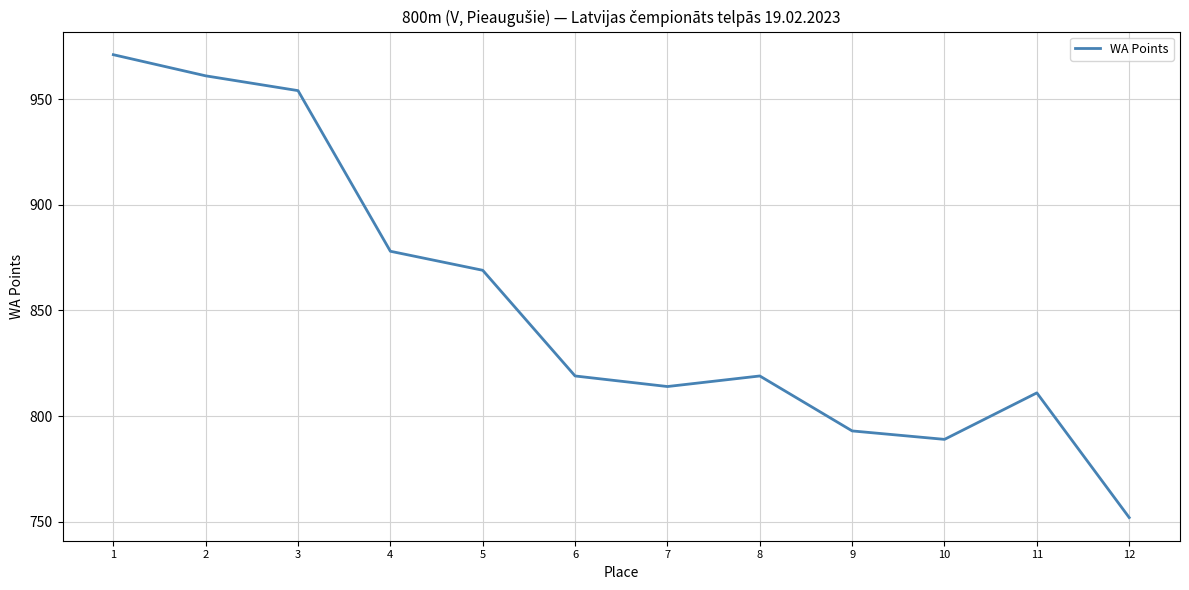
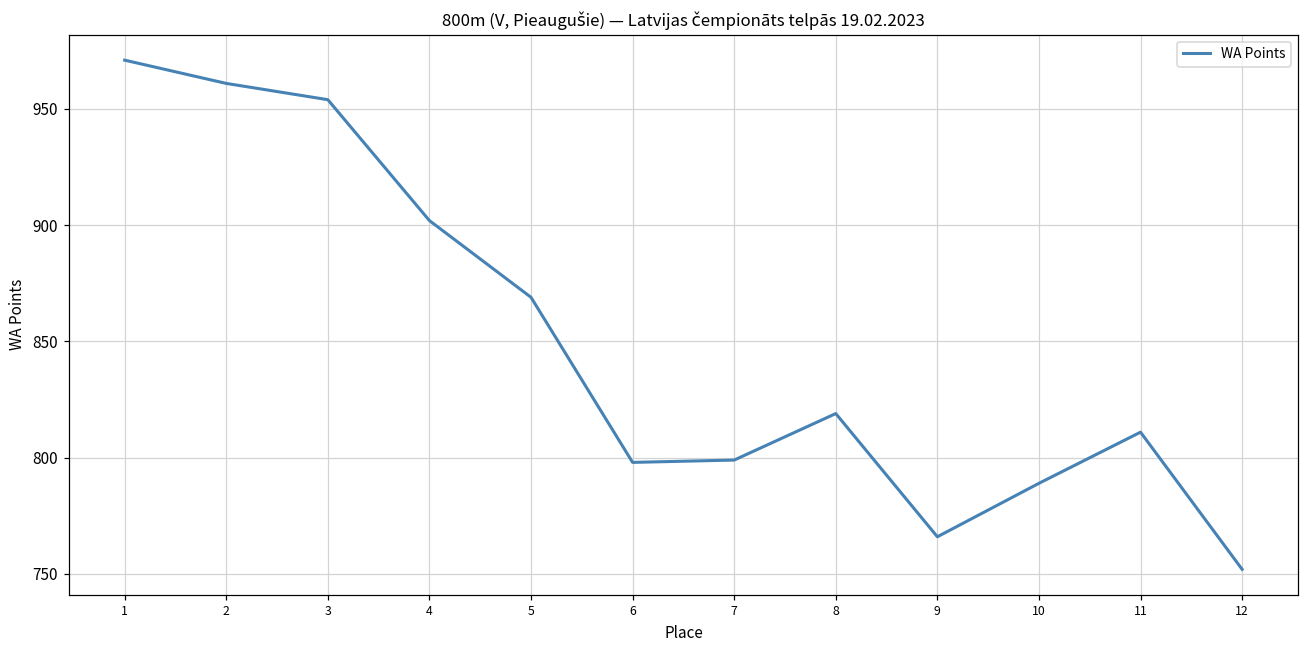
4: 878 -> 902
6: 819 -> 798
7: 814 -> 799
9: 793 -> 766
